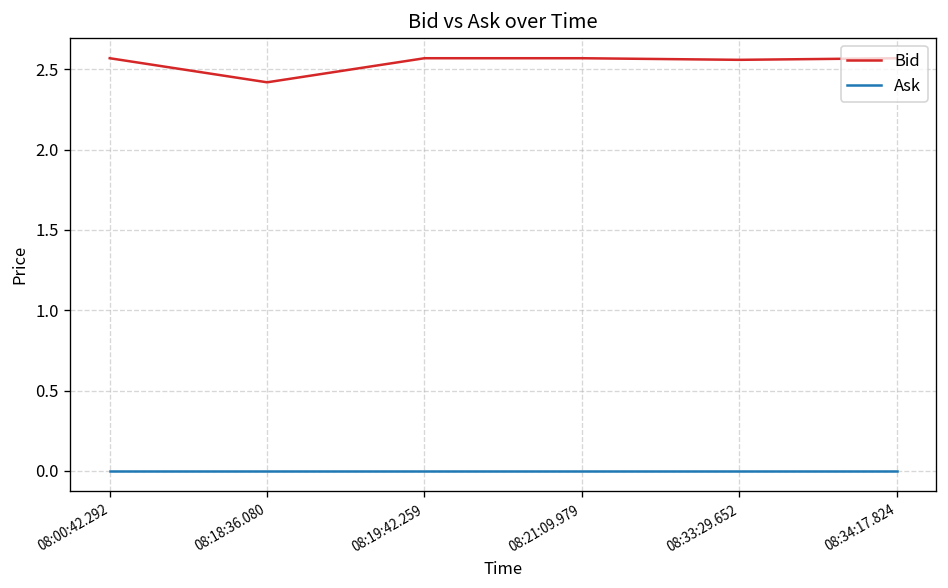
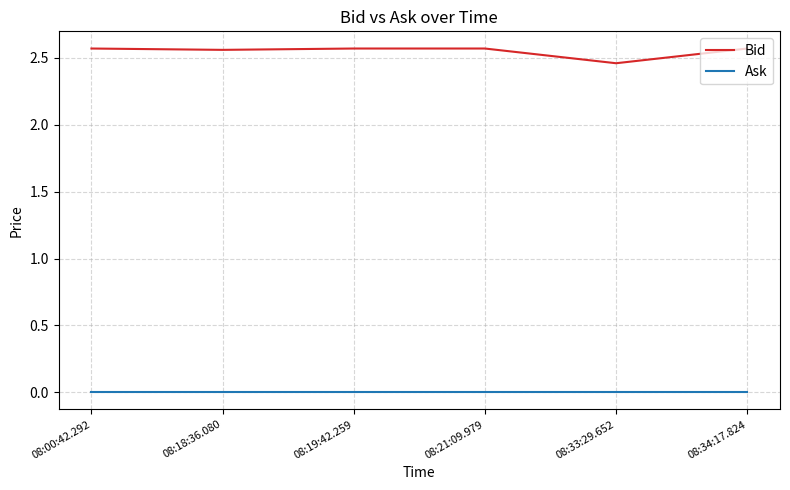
Bid, 08:18:36.080: 2.42 -> 2.56
Bid, 08:33:29.652: 2.56 -> 2.46
